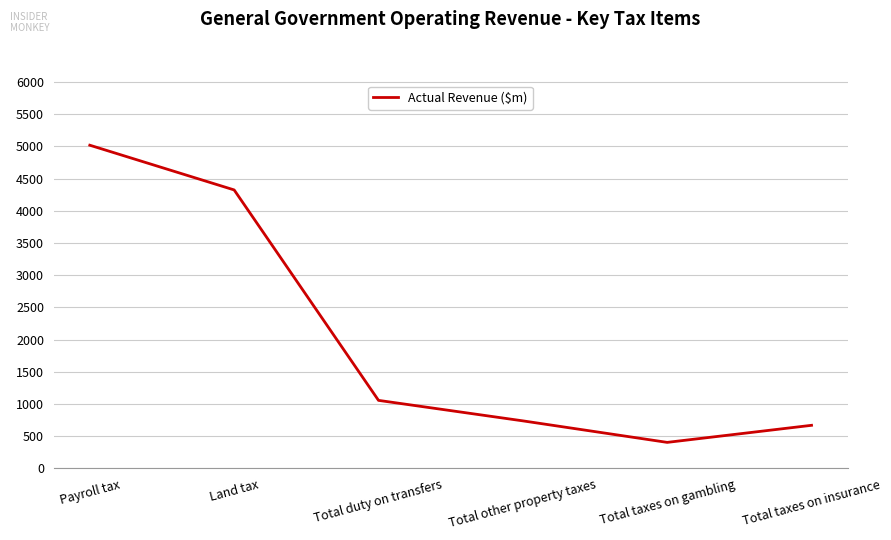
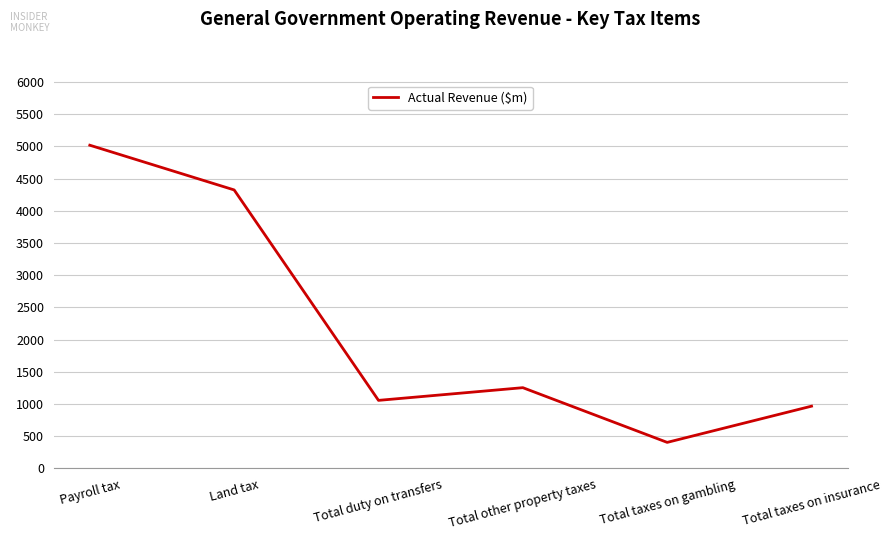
Total other property taxes: 700 -> 1300
Total taxes on insurance: 700 -> 1000
